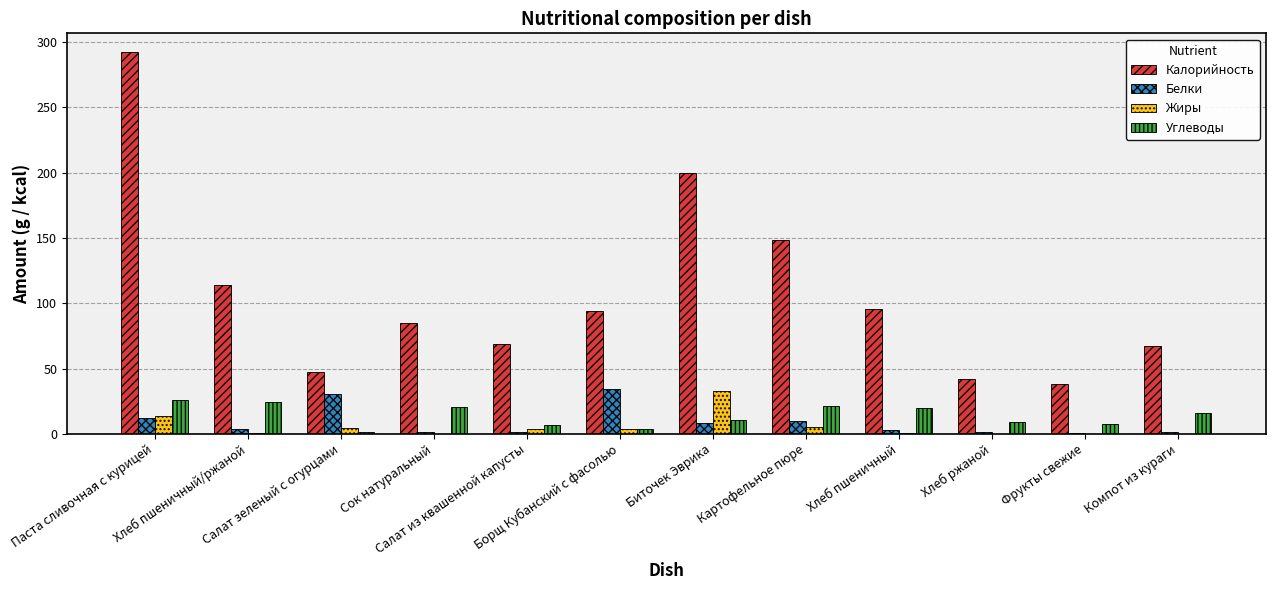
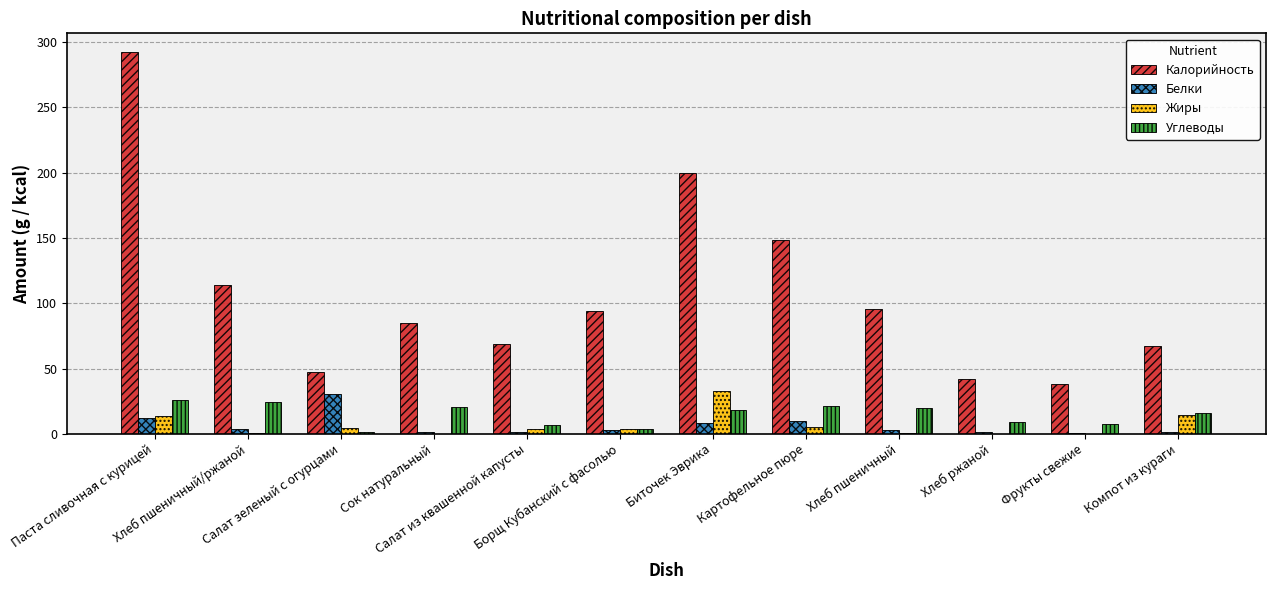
Белки, Борщ Кубанский с фасолью: 34 -> 3
Углеводы, Биточек Эврика: 11 -> 18
Жиры, Компот из кураги: 0 -> 14
